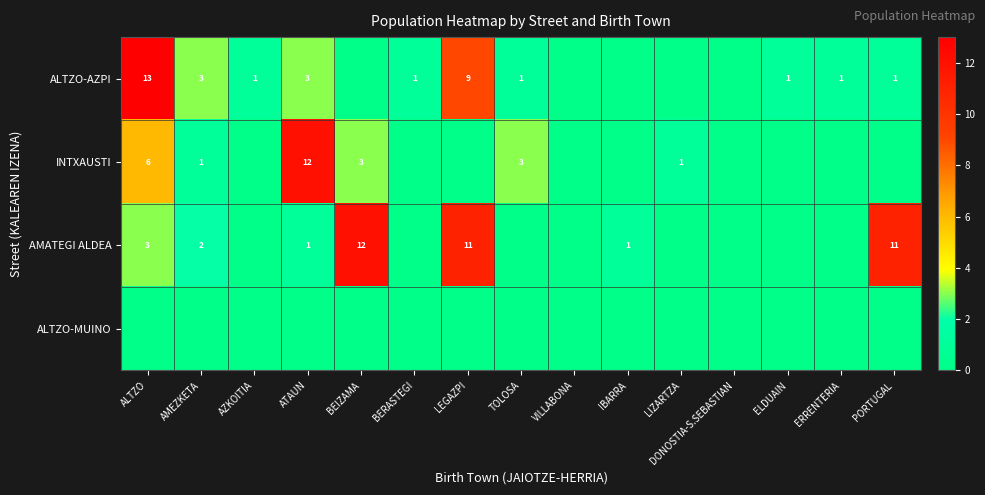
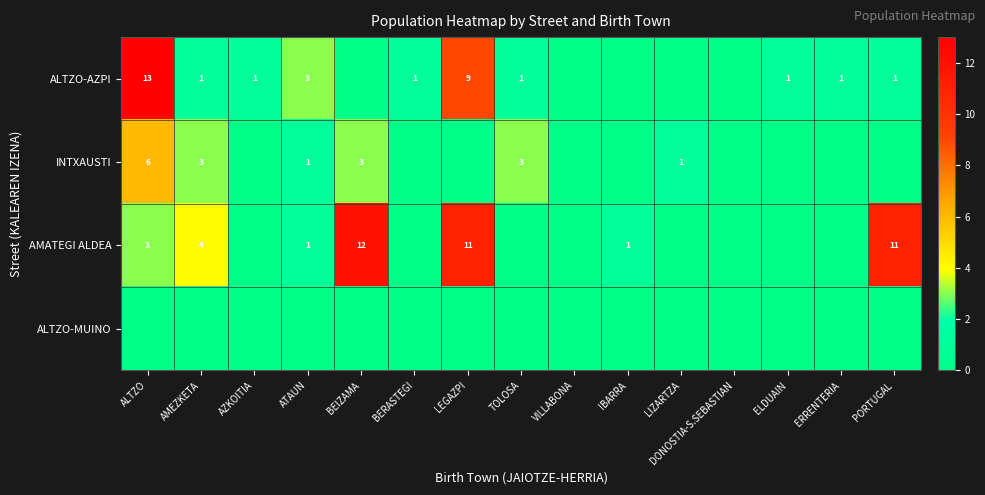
ALTZO-AZPI, AMEZKETA: 3 -> 1
INTXAUSTI, AMEZKETA: 1 -> 3
INTXAUSTI, ATAUN: 12 -> 1
AMATEGI ALDEA, AMEZKETA: 2 -> 4
